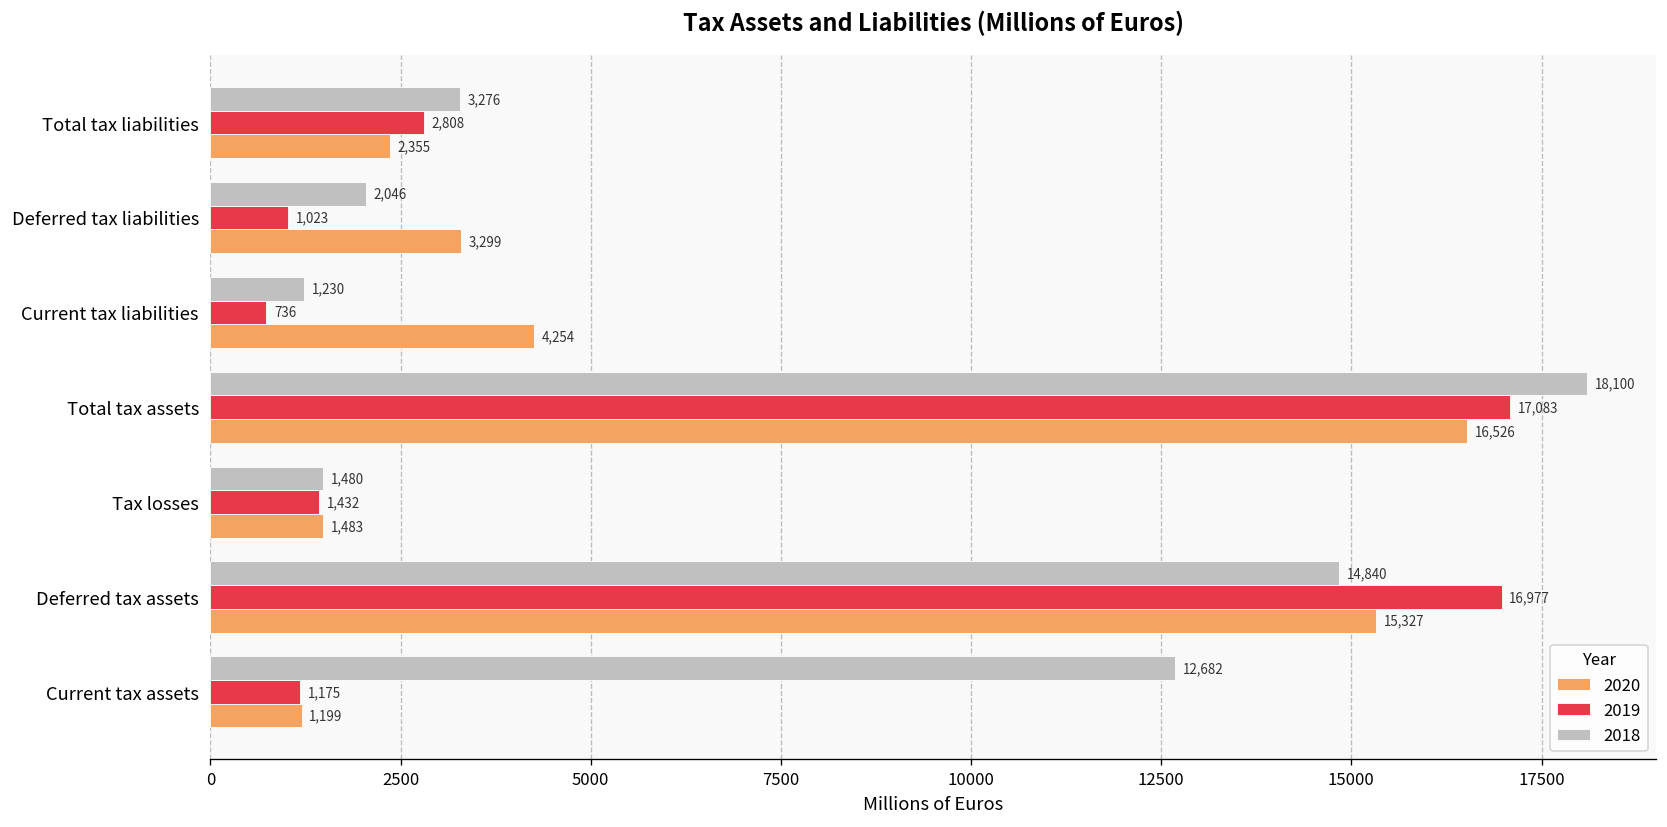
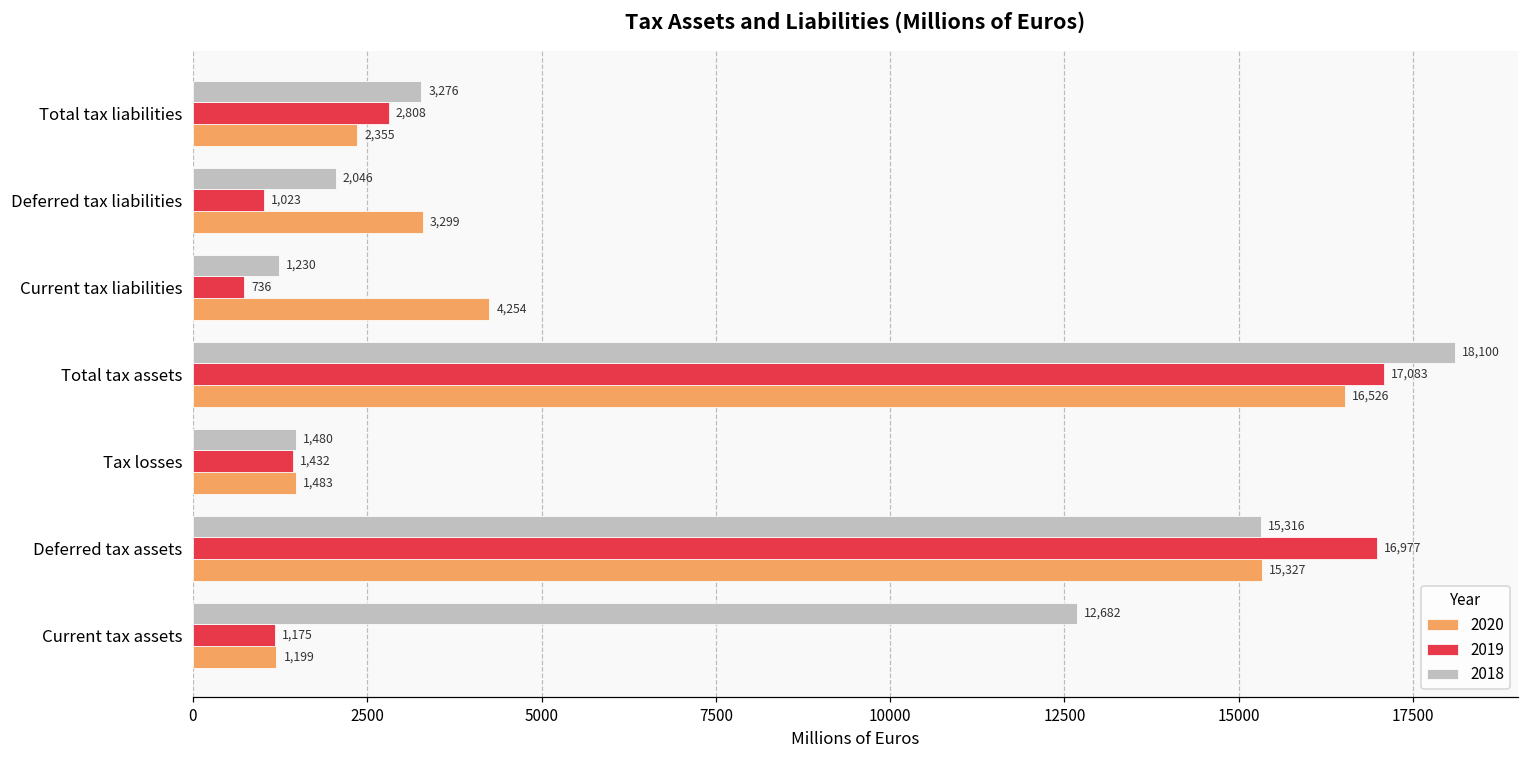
2018, Deferred tax assets: 14,840 -> 15,316
